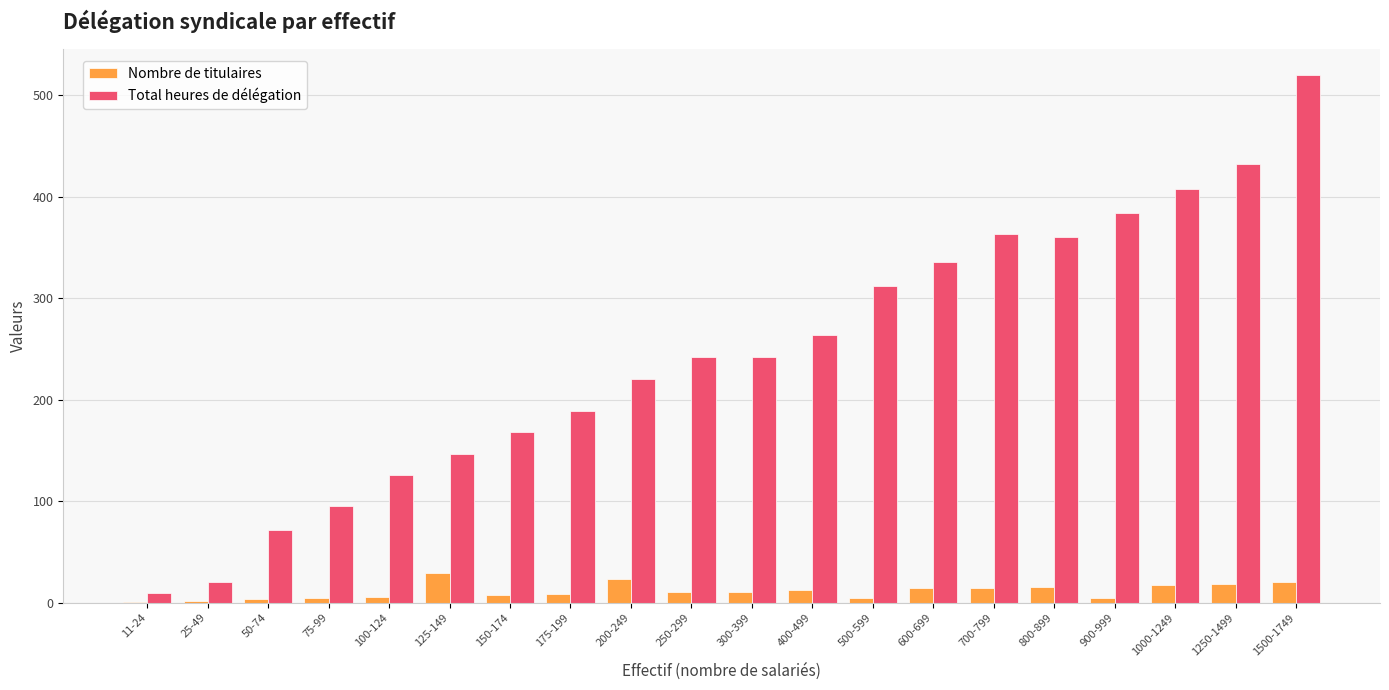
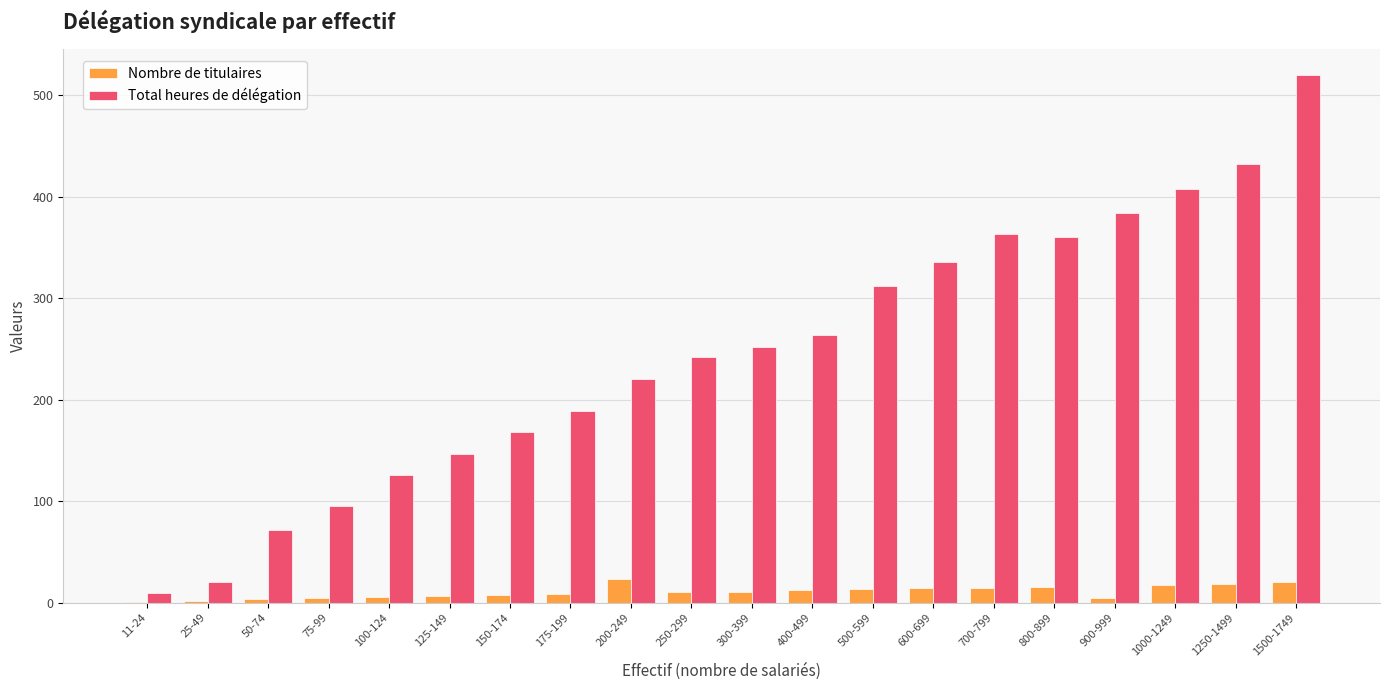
Nombre de titulaires, 125-149: 29 -> 7
Total heures de délégation, 300-399: 242 -> 252
Nombre de titulaires, 500-599: 5 -> 13
